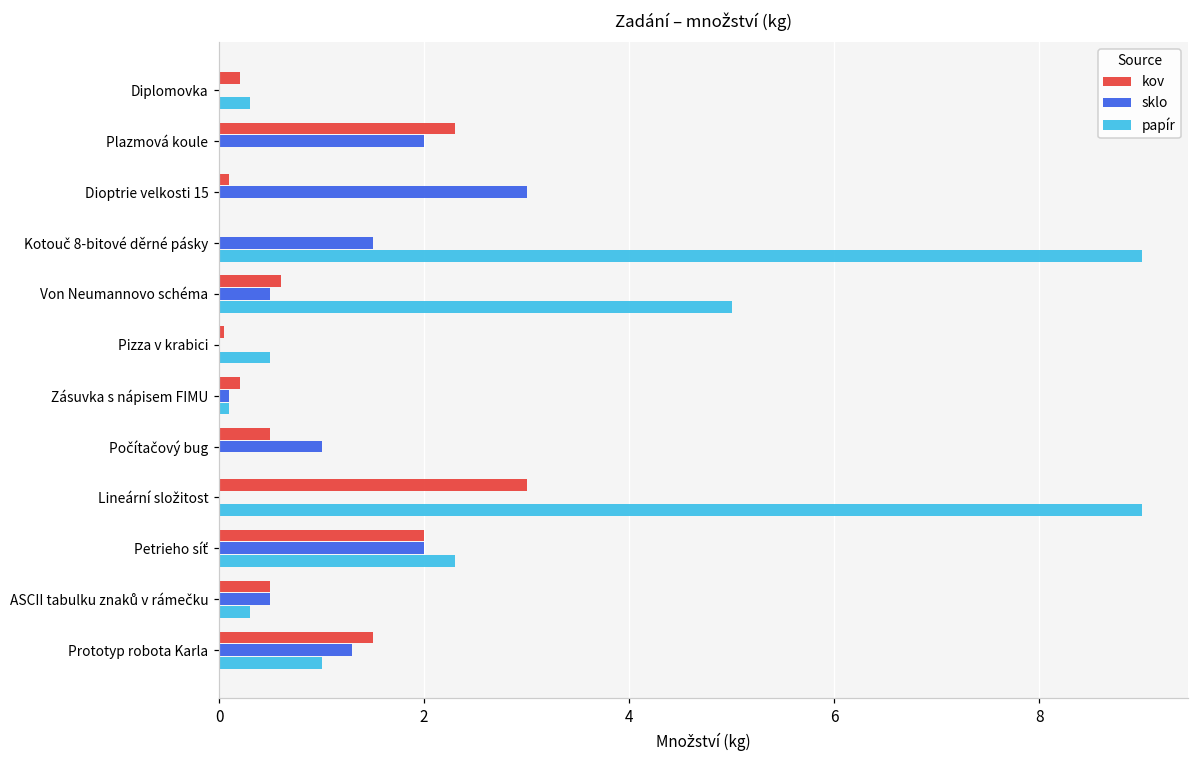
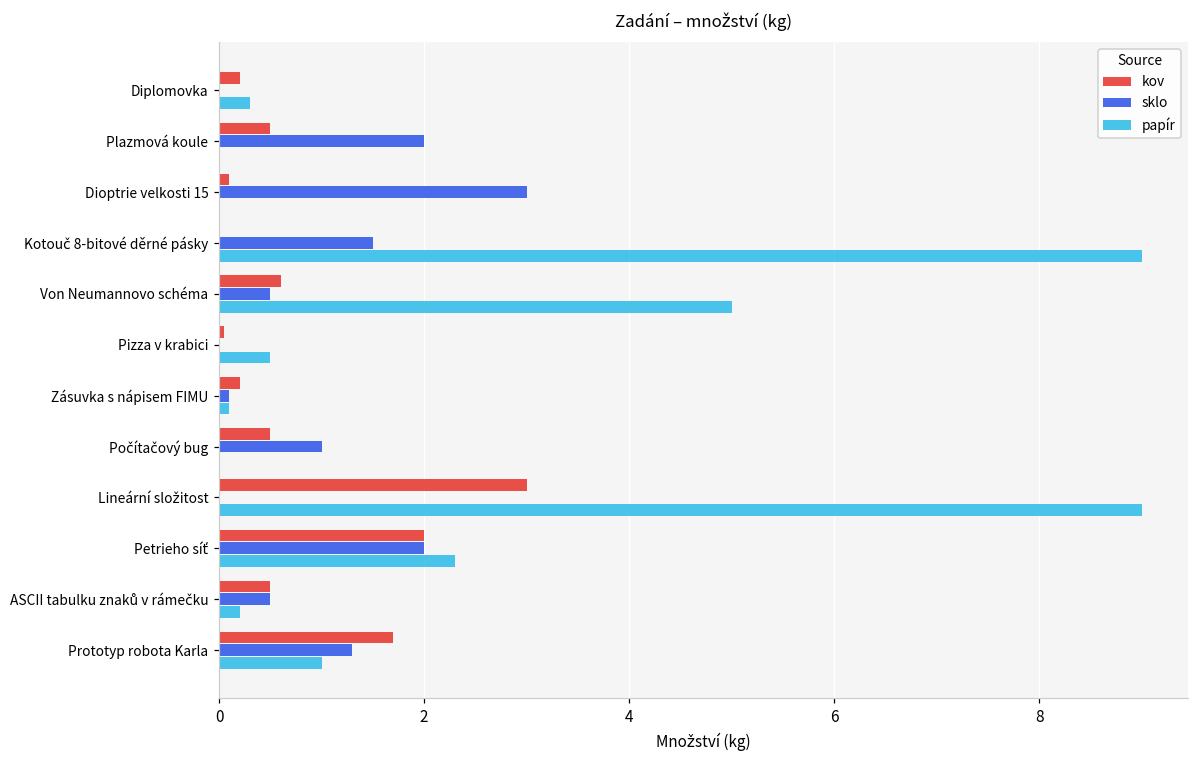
kov, Plazmová koule: 2.3 -> 0.5
papír, ASCII tabulku znaků v rámečku: 0.3 -> 0.2
kov, Prototyp robota Karla: 1.5 -> 1.7
